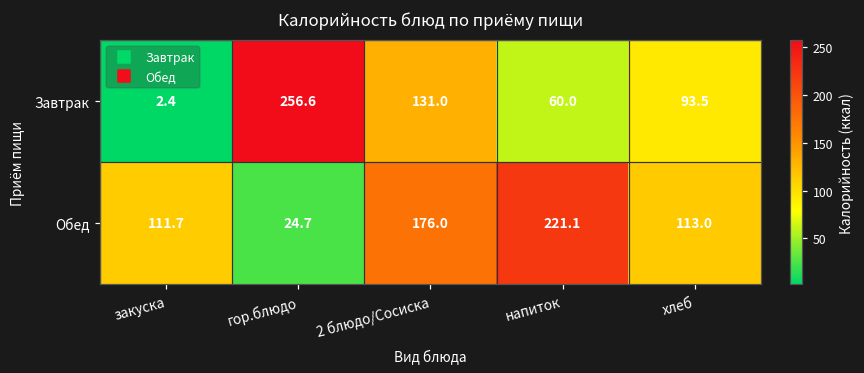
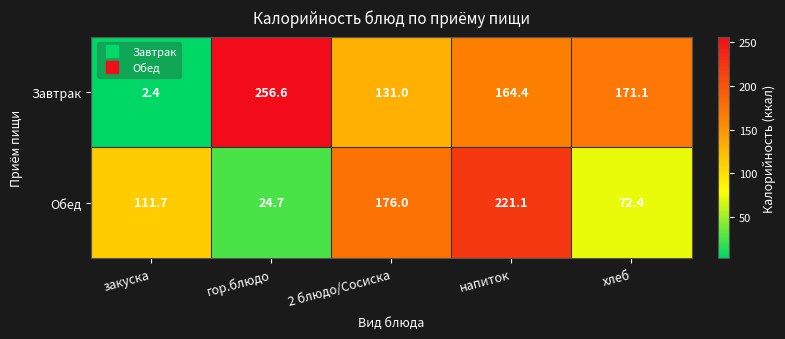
Завтрак, напиток: 60.0 -> 164.4
Завтрак, хлеб: 93.5 -> 171.1
Обед, хлеб: 113.0 -> 72.4
